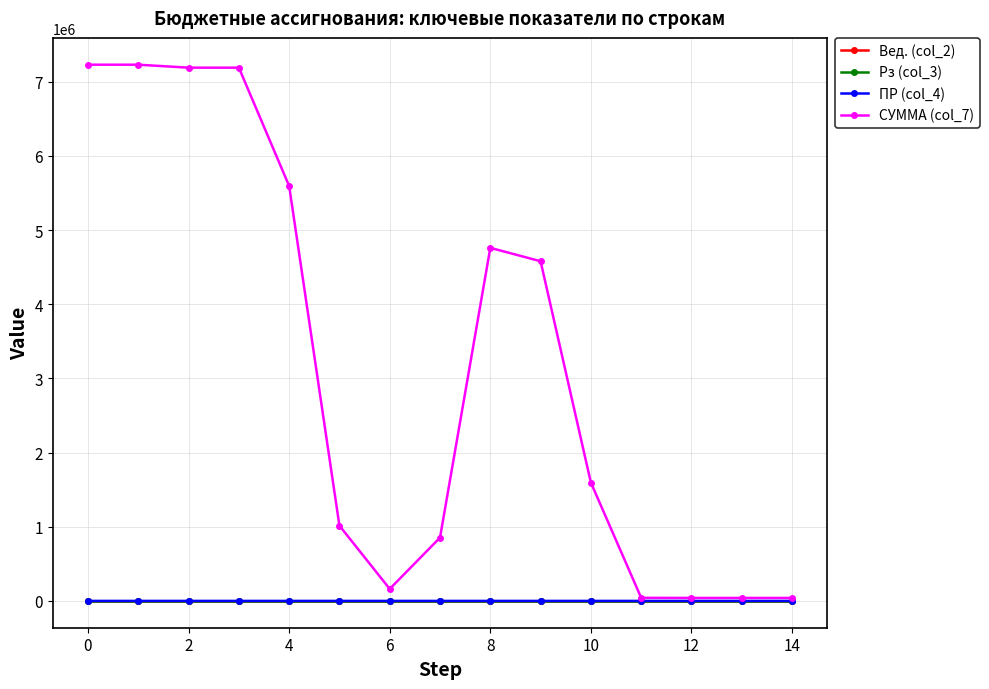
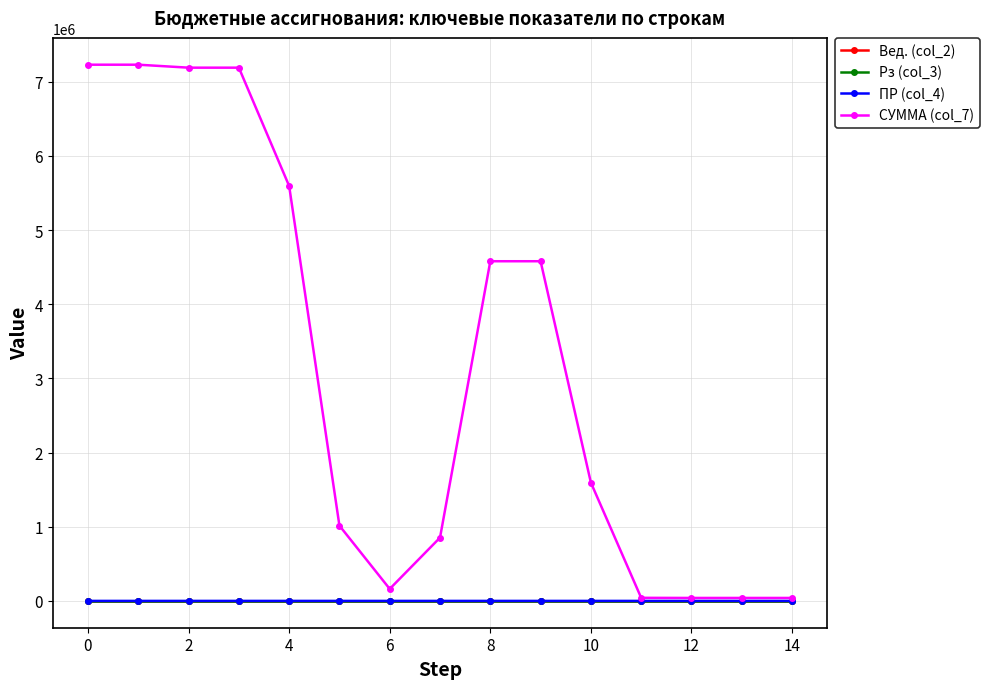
СУММА (col_7), 8: 4800000 -> 4600000
